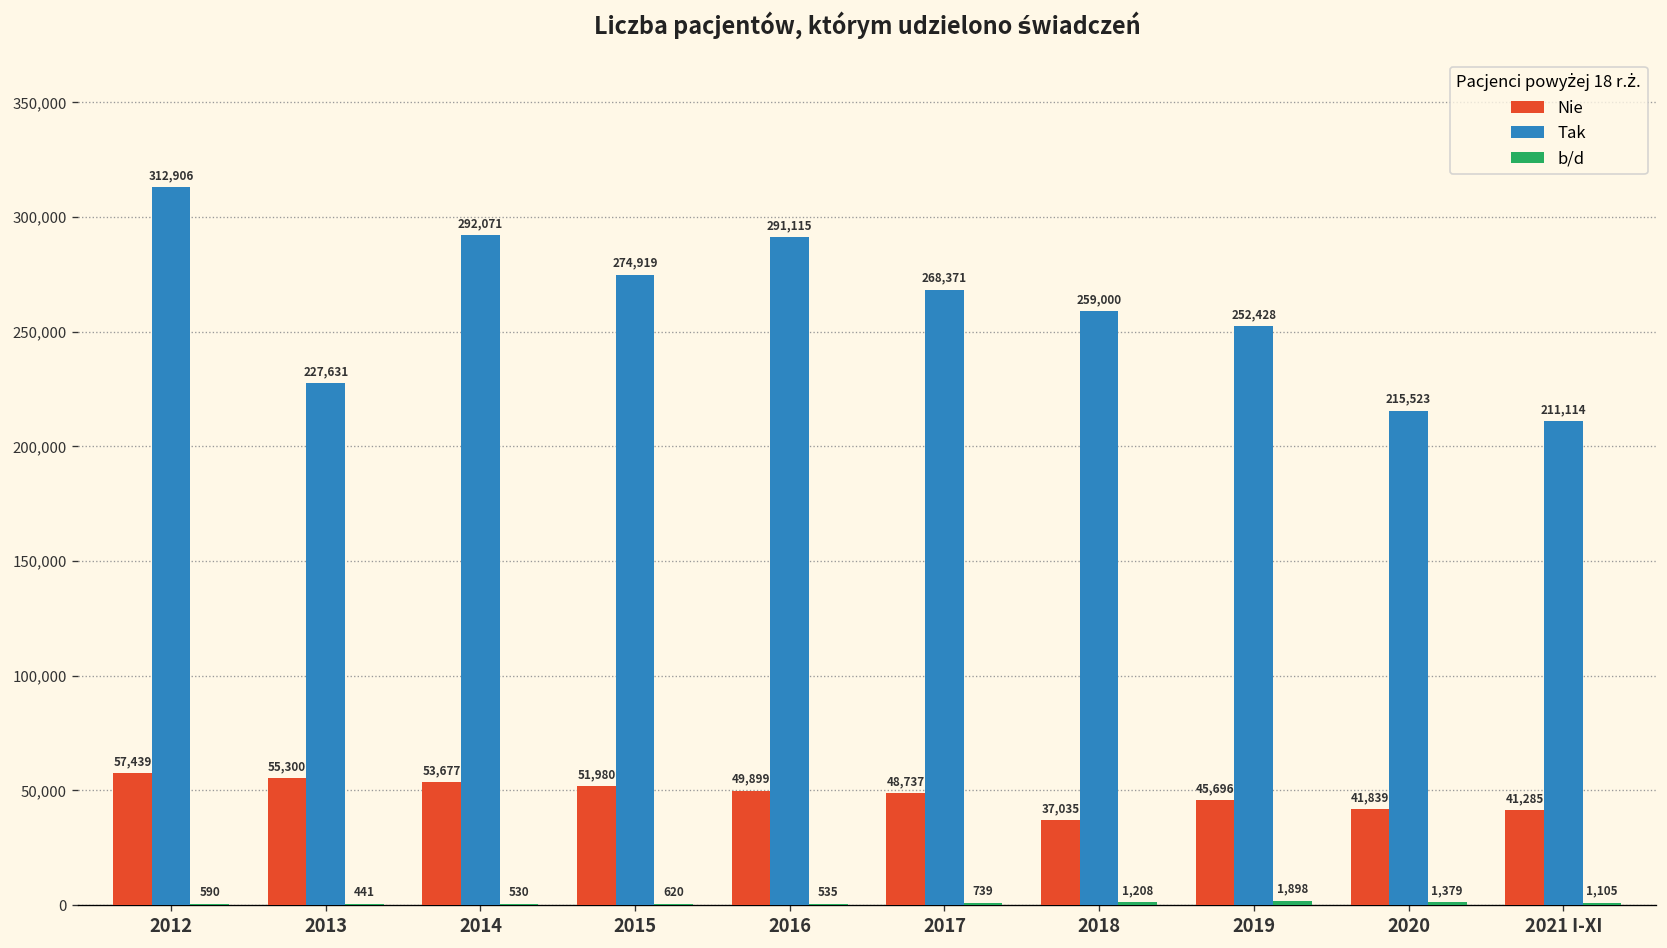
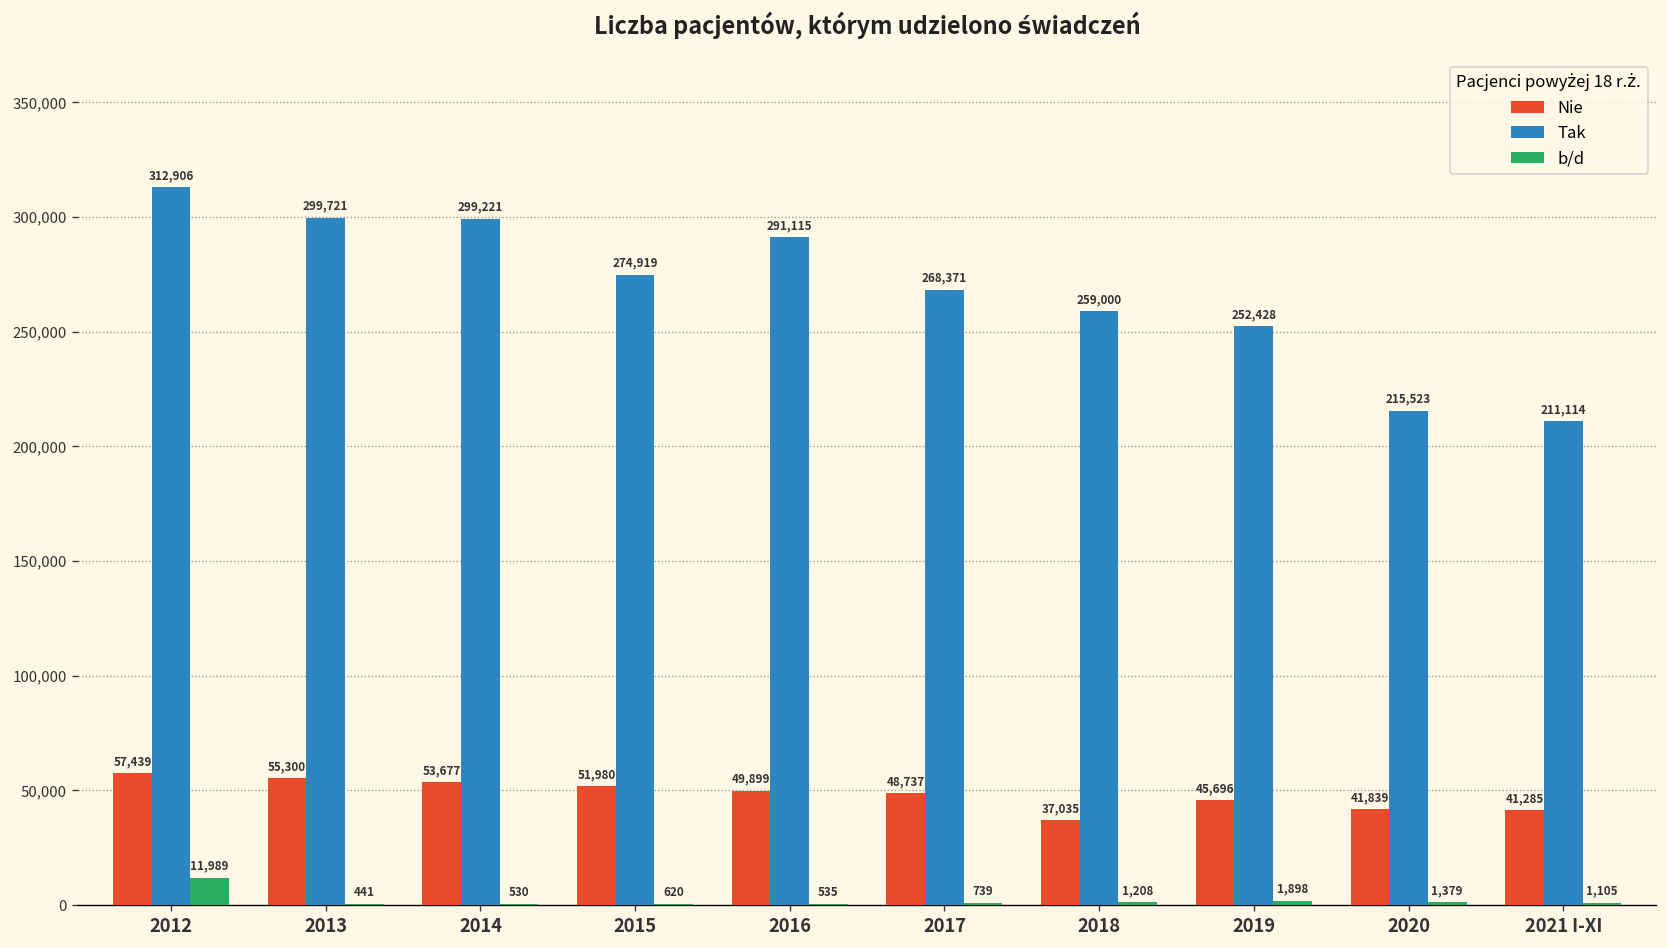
b/d, 2012: 590 -> 11,989
Tak, 2013: 227,631 -> 299,721
Tak, 2014: 292,071 -> 299,221
